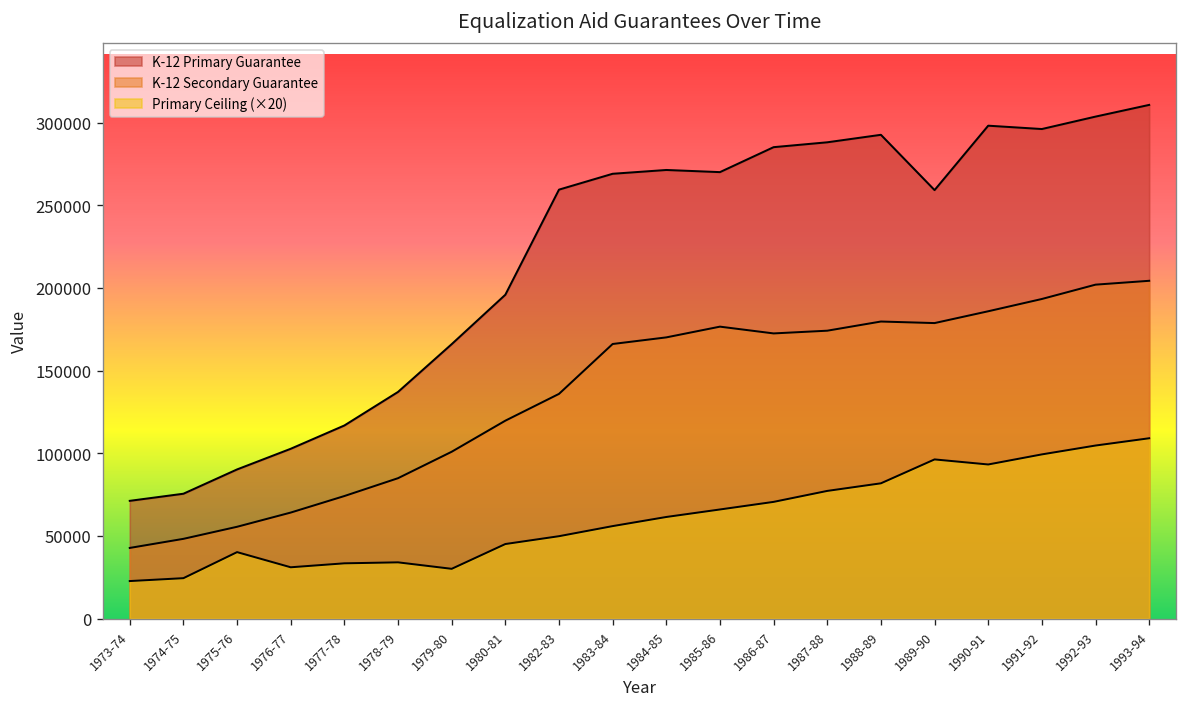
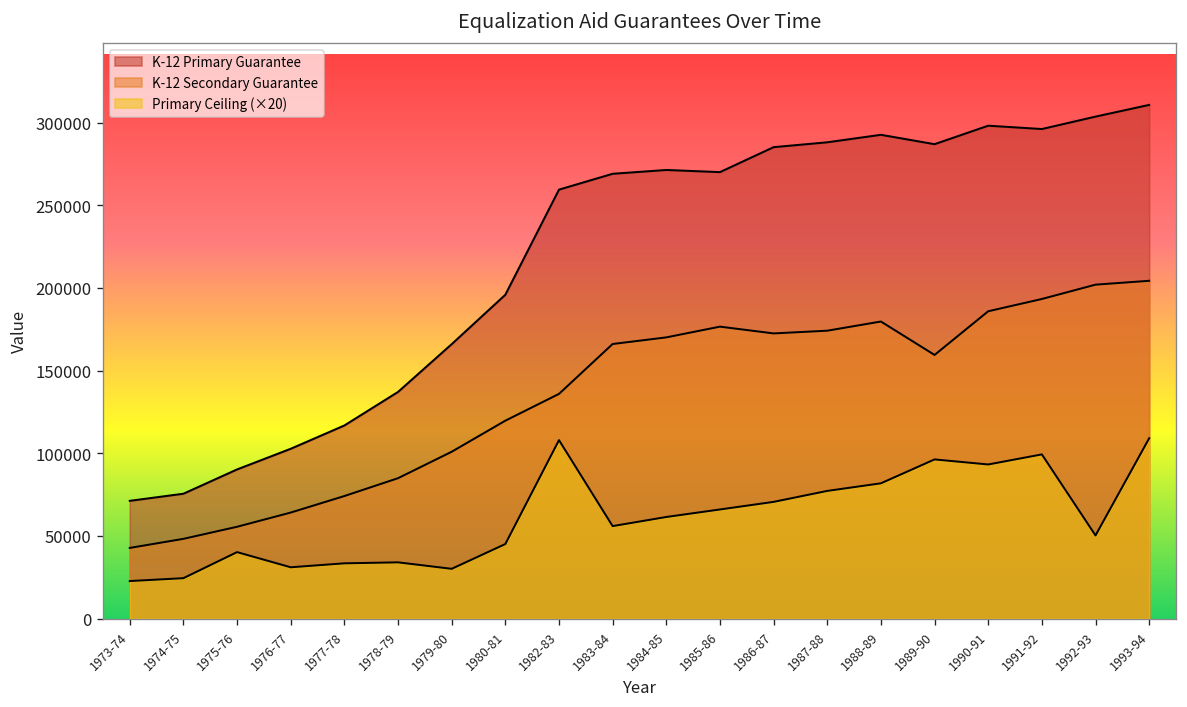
Primary Ceiling (×20), 1982-83: 50000 -> 108000
K-12 Primary Guarantee, 1989-90: 259000 -> 287000
K-12 Secondary Guarantee, 1989-90: 179000 -> 159000
Primary Ceiling (×20), 1992-93: 105000 -> 50000
